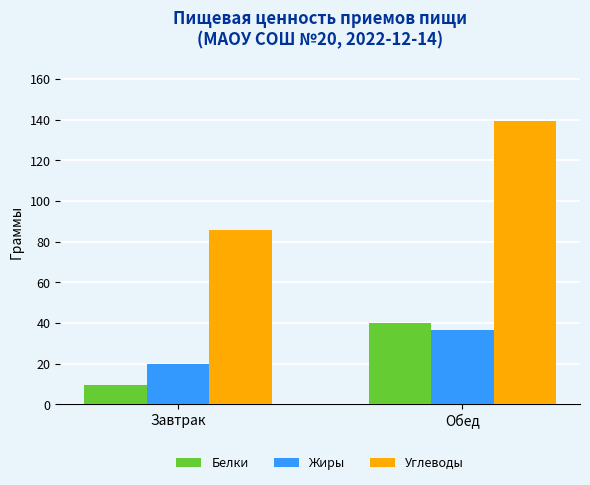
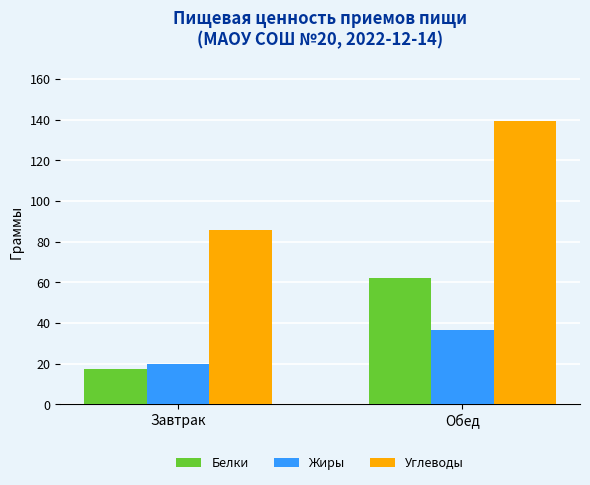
Белки, Завтрак: 10 -> 18
Белки, Обед: 40 -> 62
